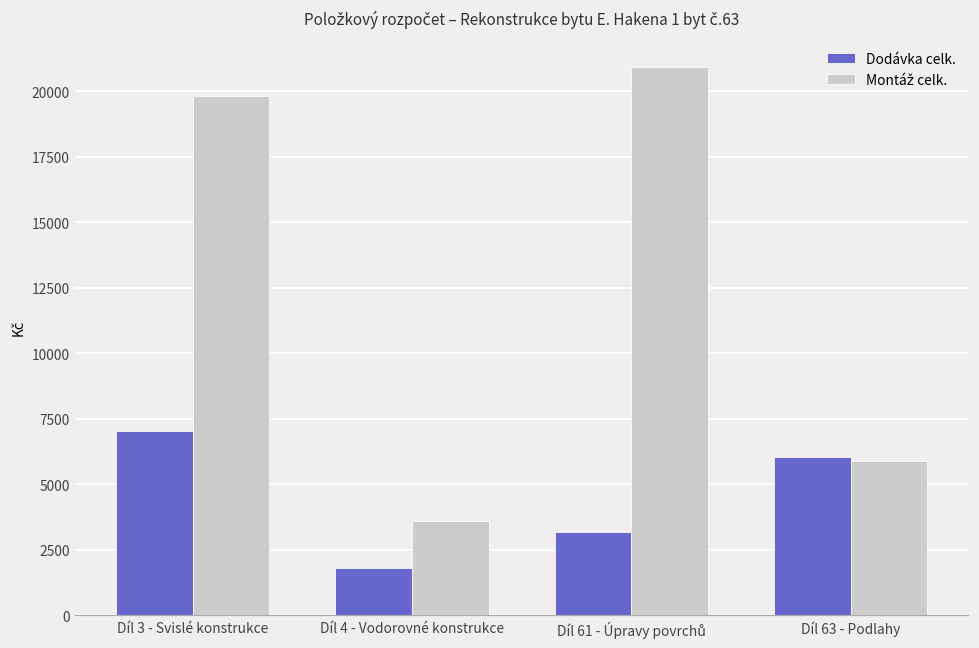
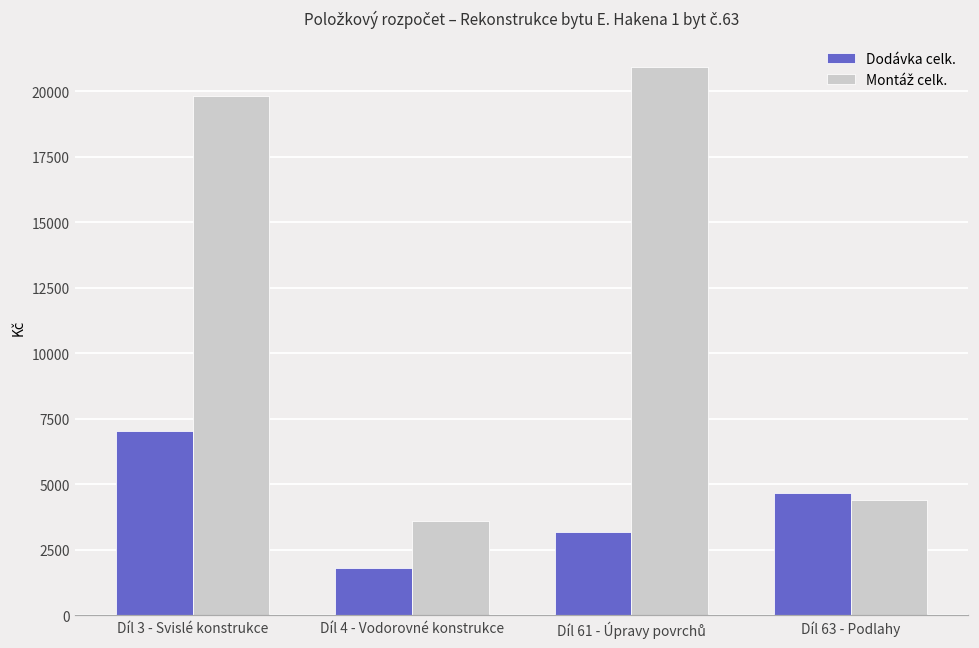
Dodávka celk., Díl 63 - Podlahy: 6000 -> 4700
Montáž celk., Díl 63 - Podlahy: 5900 -> 4400
